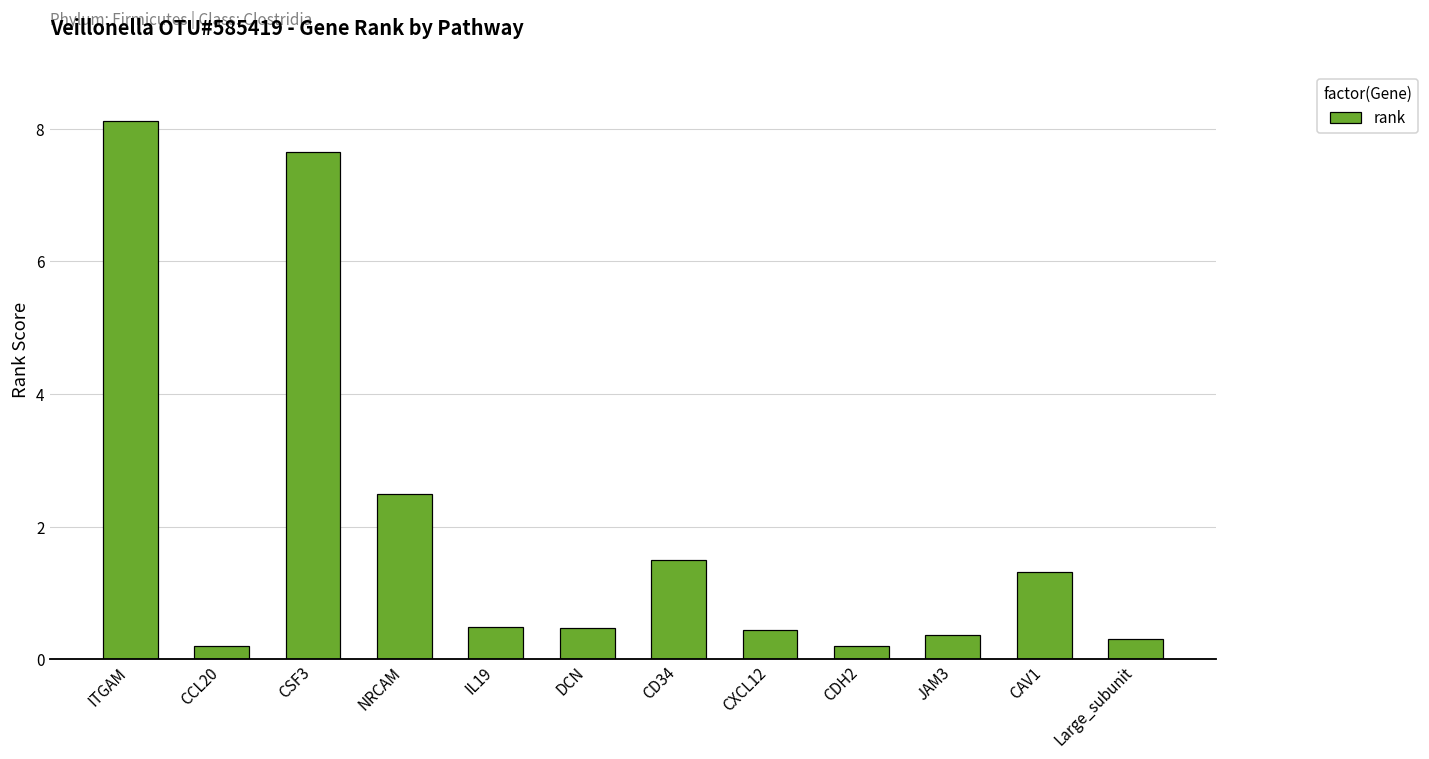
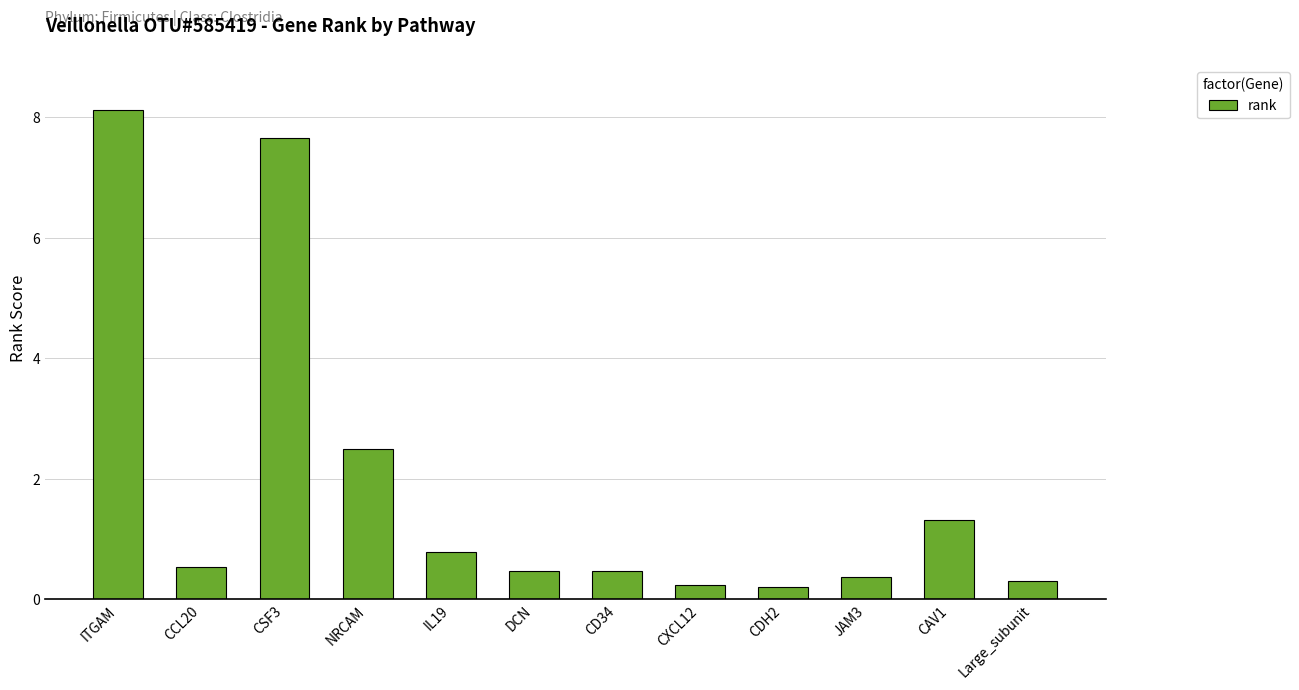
CCL20: 0.2 -> 0.5
IL19: 0.5 -> 0.8
CD34: 1.5 -> 0.5
CXCL12: 0.4 -> 0.2
